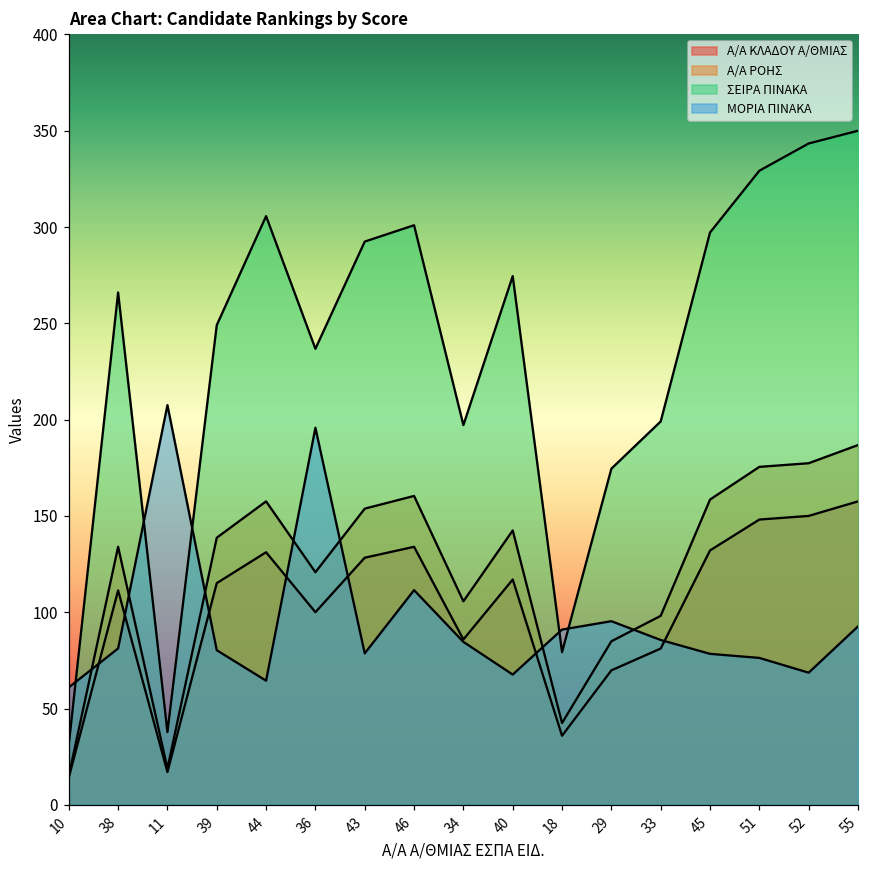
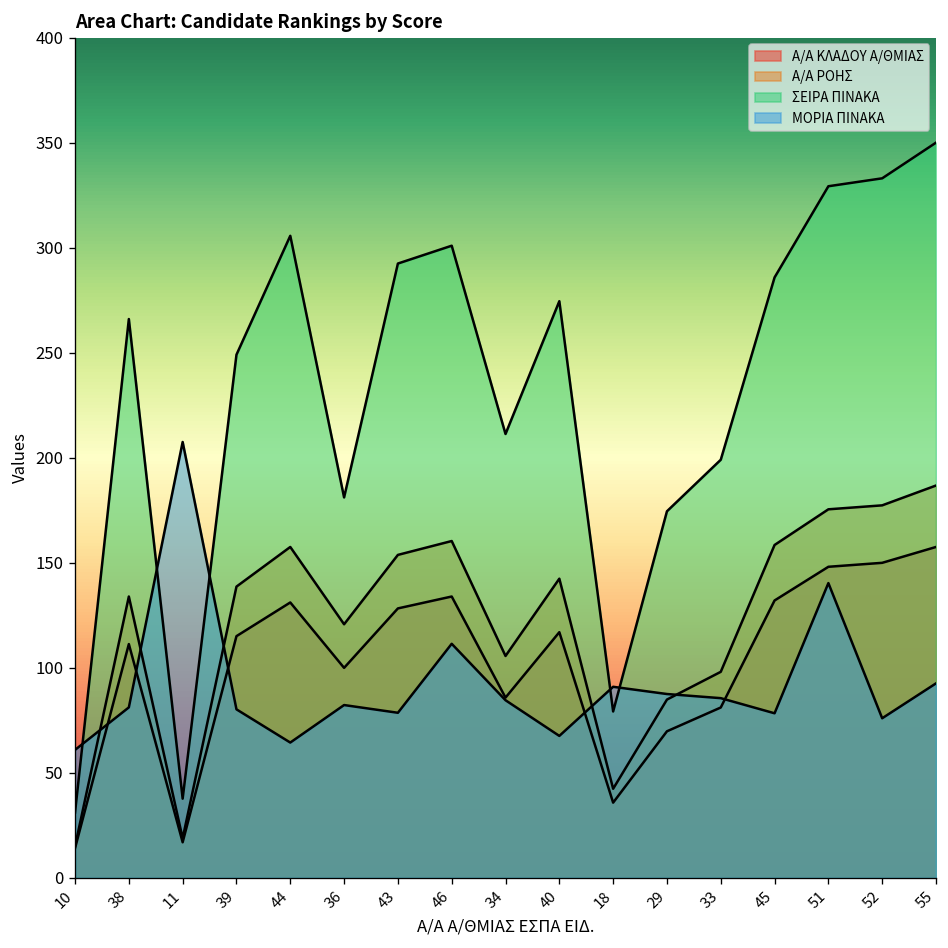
ΣΕΙΡΑ ΠΙΝΑΚΑ, 36: 237 -> 181
ΜΟΡΙΑ ΠΙΝΑΚΑ, 36: 196 -> 82
ΣΕΙΡΑ ΠΙΝΑΚΑ, 34: 197 -> 211
ΜΟΡΙΑ ΠΙΝΑΚΑ, 29: 95 -> 88
ΣΕΙΡΑ ΠΙΝΑΚΑ, 45: 297 -> 286
ΜΟΡΙΑ ΠΙΝΑΚΑ, 51: 76 -> 140
ΣΕΙΡΑ ΠΙΝΑΚΑ, 52: 343 -> 333
ΜΟΡΙΑ ΠΙΝΑΚΑ, 52: 69 -> 76
